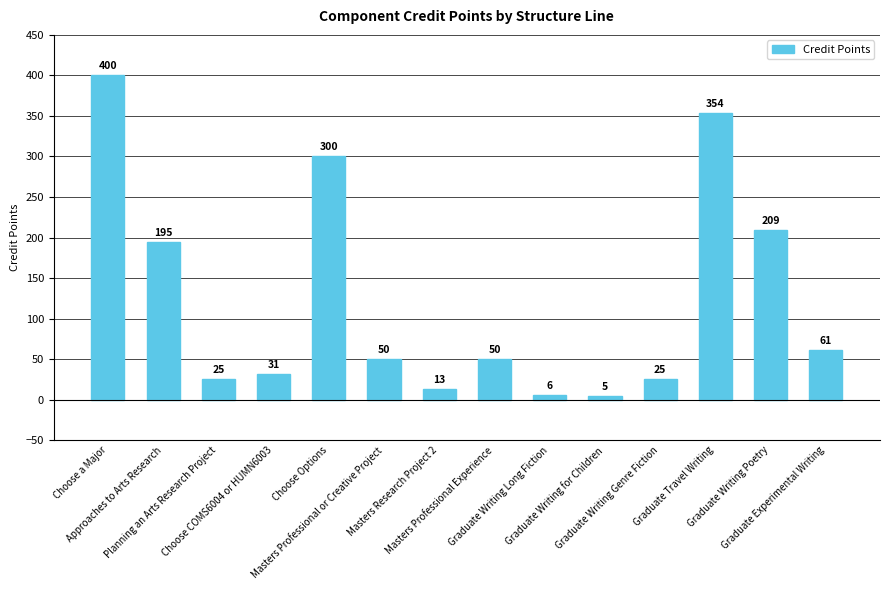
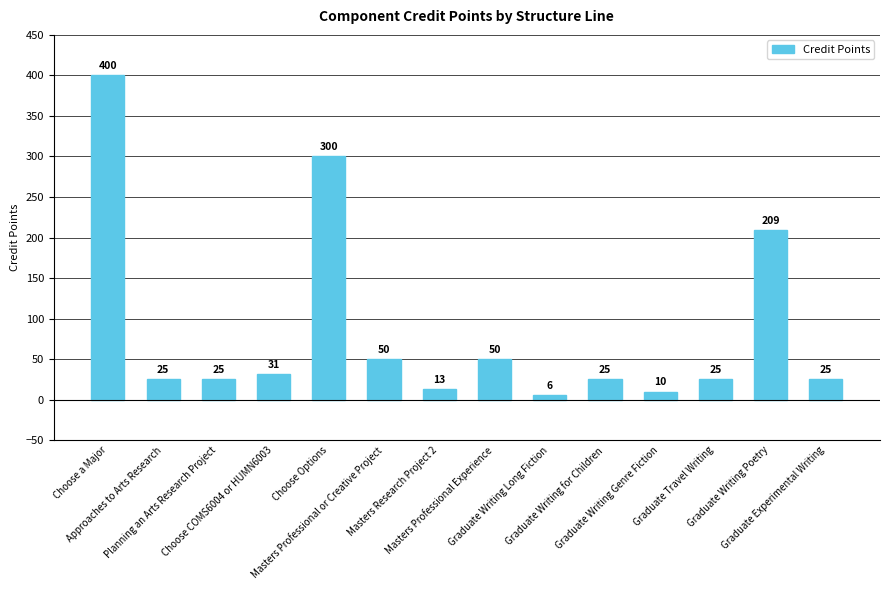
Approaches to Arts Research: 195 -> 25
Graduate Writing for Children: 5 -> 25
Graduate Writing Genre Fiction: 25 -> 10
Graduate Travel Writing: 354 -> 25
Graduate Experimental Writing: 61 -> 25
